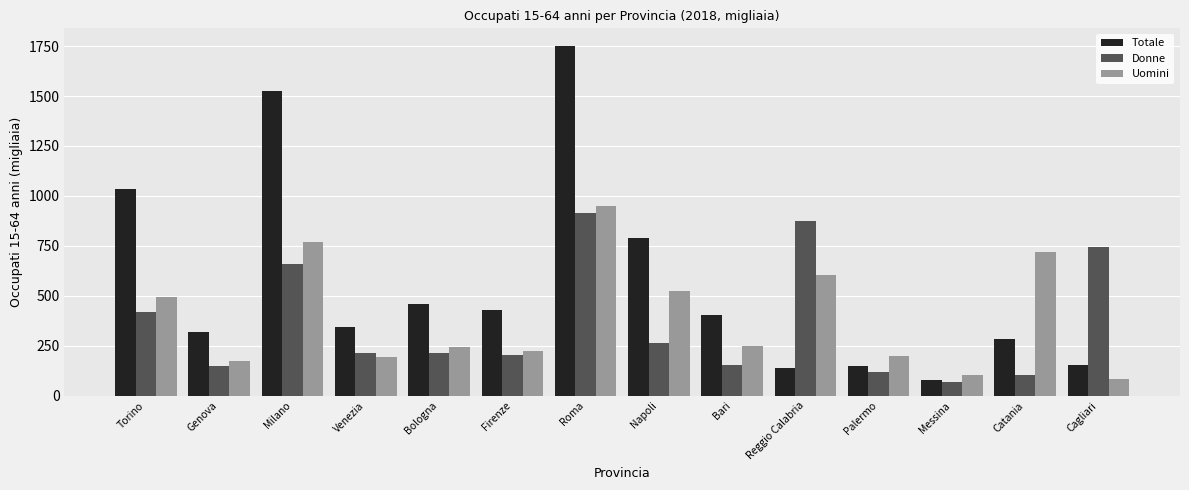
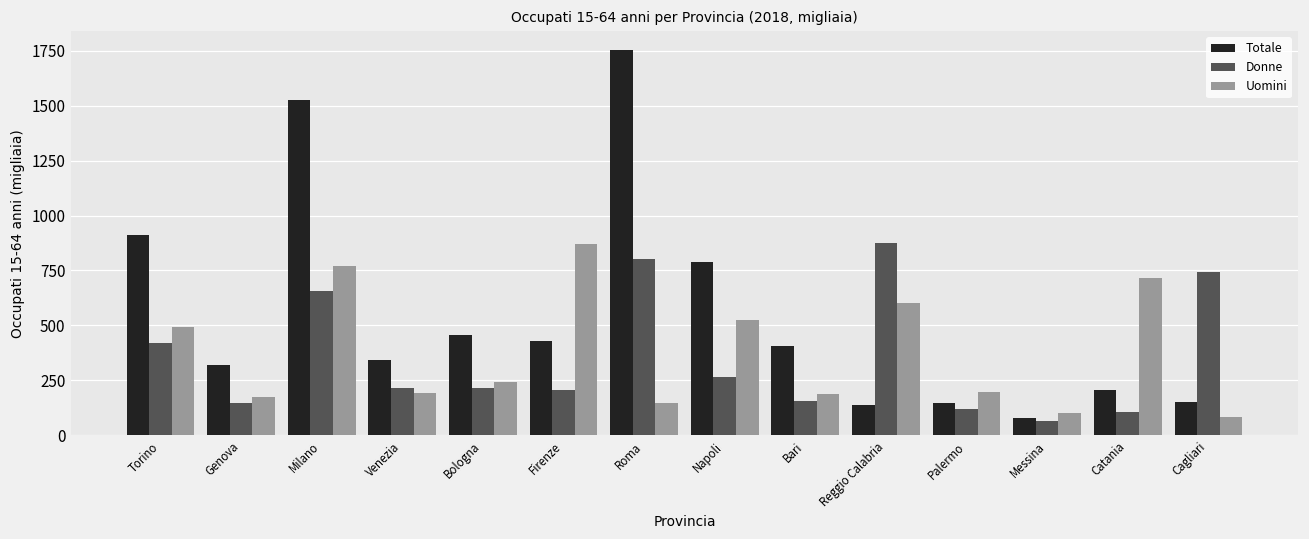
Totale, Torino: 1030 -> 910
Uomini, Firenze: 230 -> 870
Donne, Roma: 920 -> 800
Uomini, Roma: 950 -> 150
Uomini, Bari: 250 -> 190
Totale, Catania: 280 -> 200
